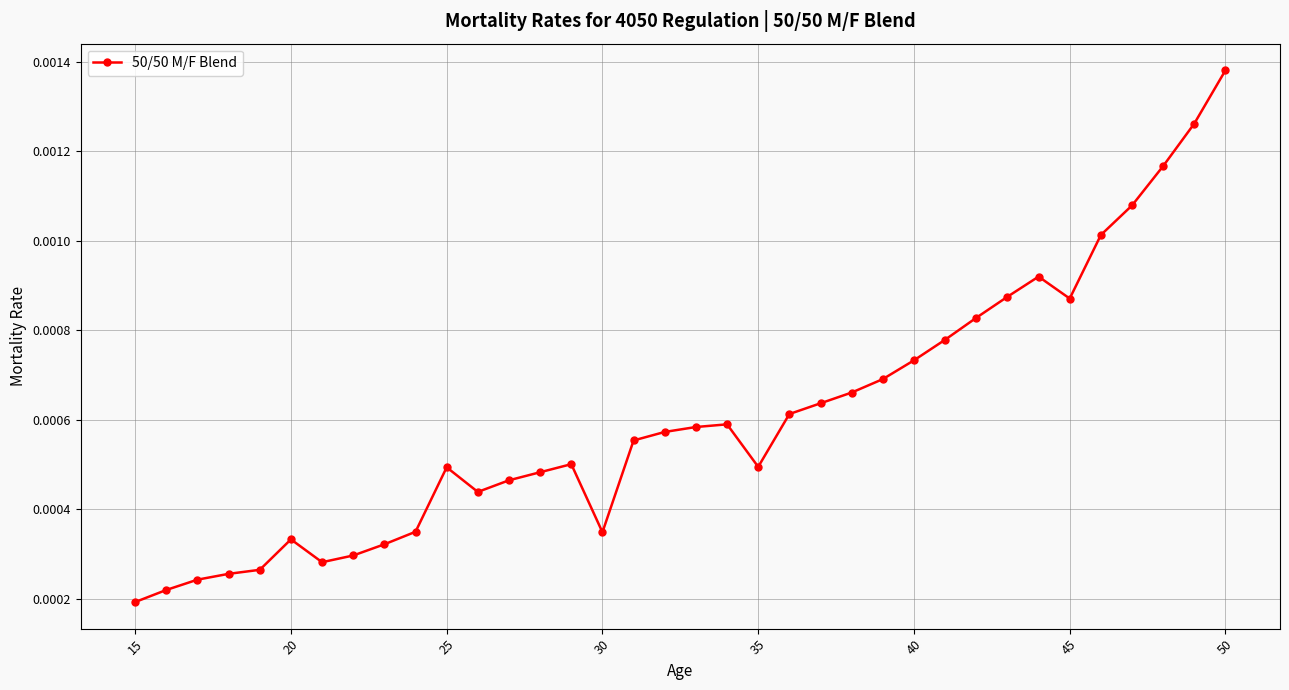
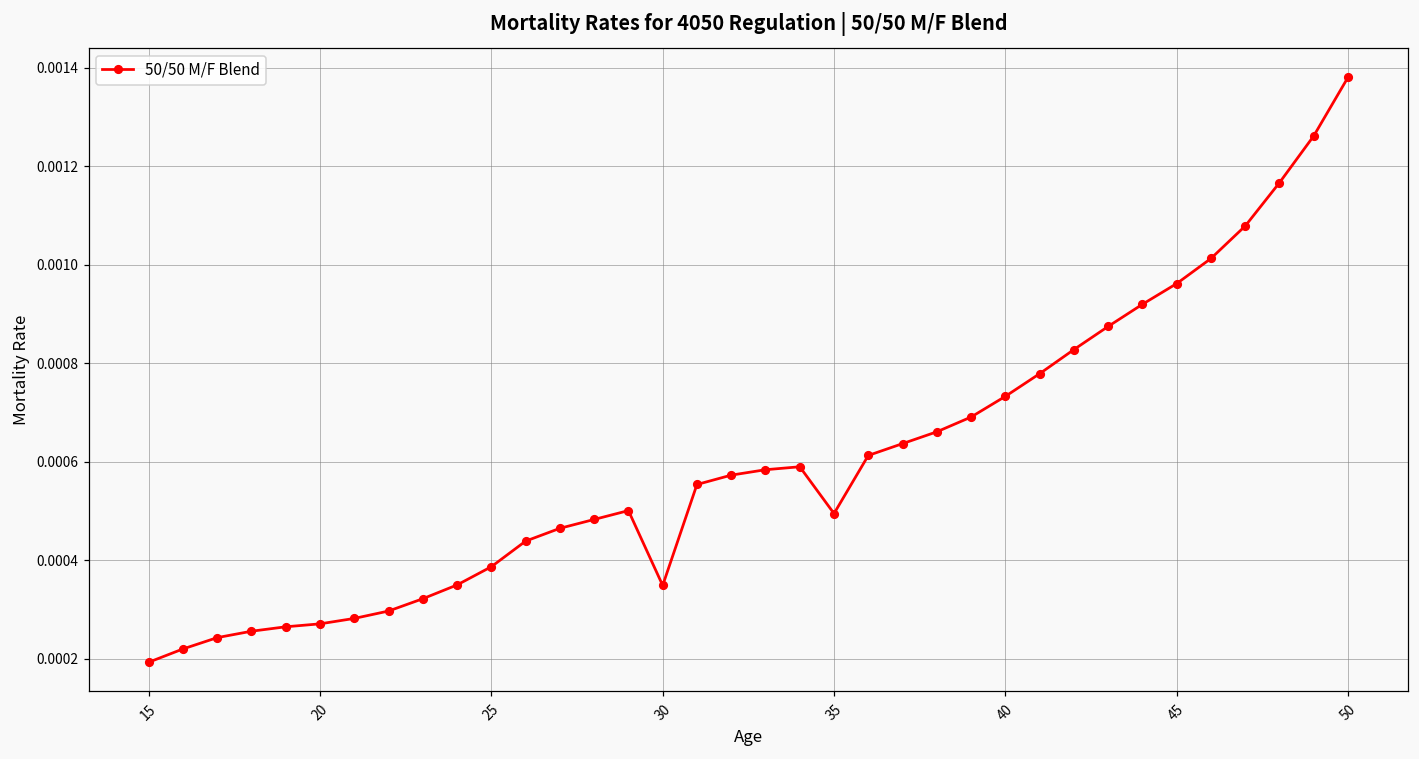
20: 0.00033 -> 0.00027
25: 0.00049 -> 0.00039
45: 0.00087 -> 0.00096
